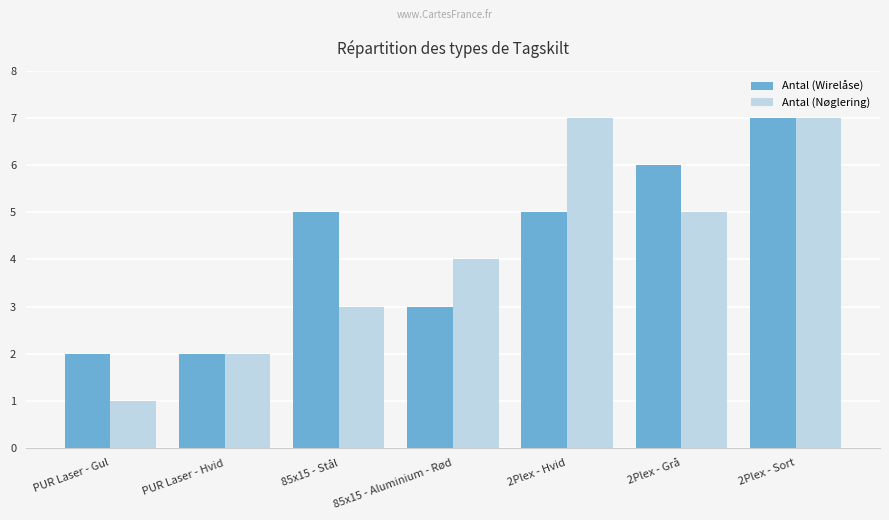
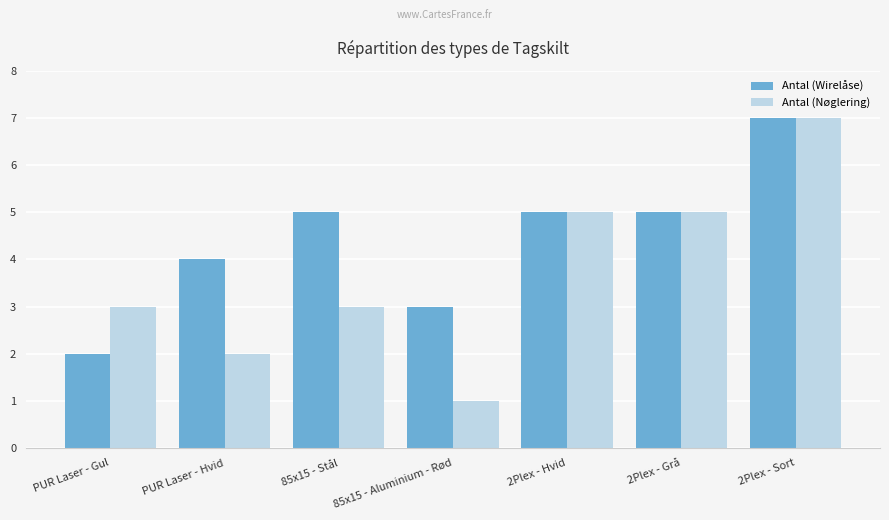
Antal (Nøglering), PUR Laser - Gul: 1 -> 3
Antal (Wirelåse), PUR Laser - Hvid: 2 -> 4
Antal (Nøglering), 85x15 - Aluminium - Rød: 4 -> 1
Antal (Nøglering), 2Plex - Hvid: 7 -> 5
Antal (Wirelåse), 2Plex - Grå: 6 -> 5
